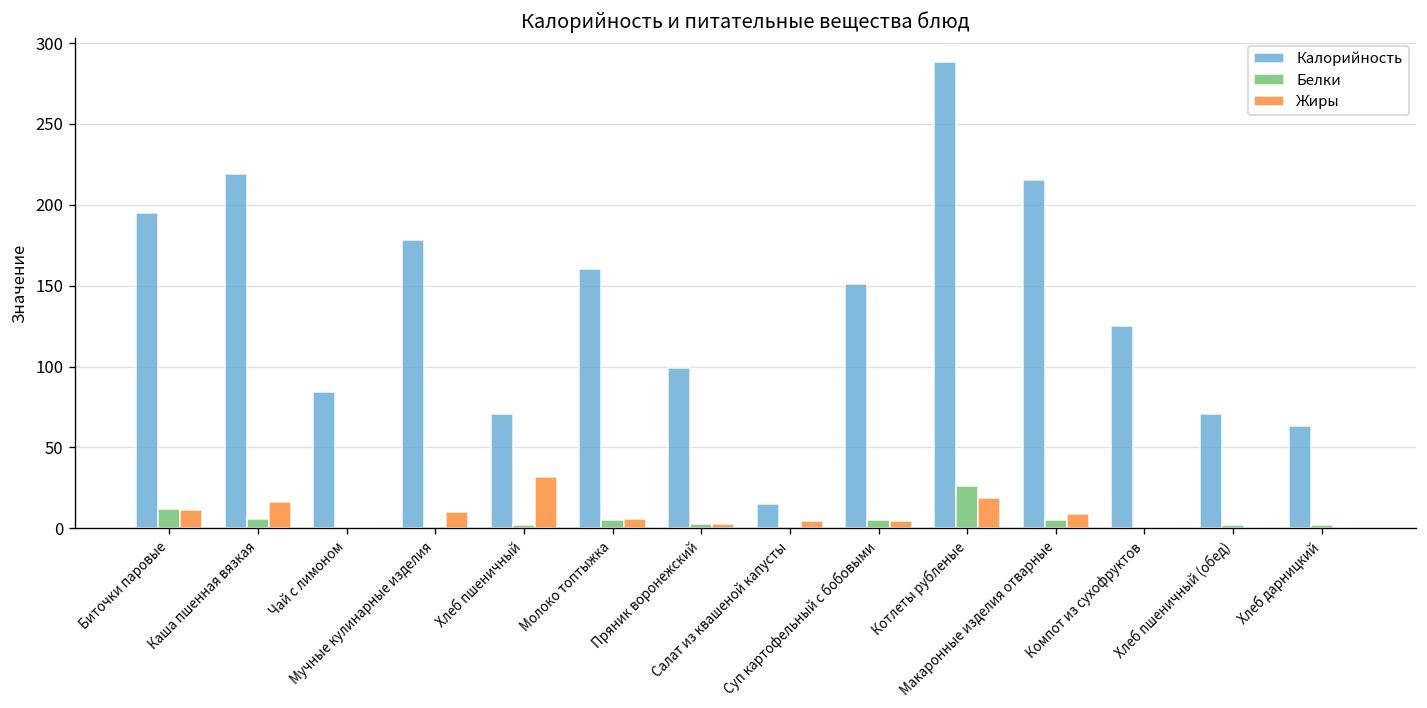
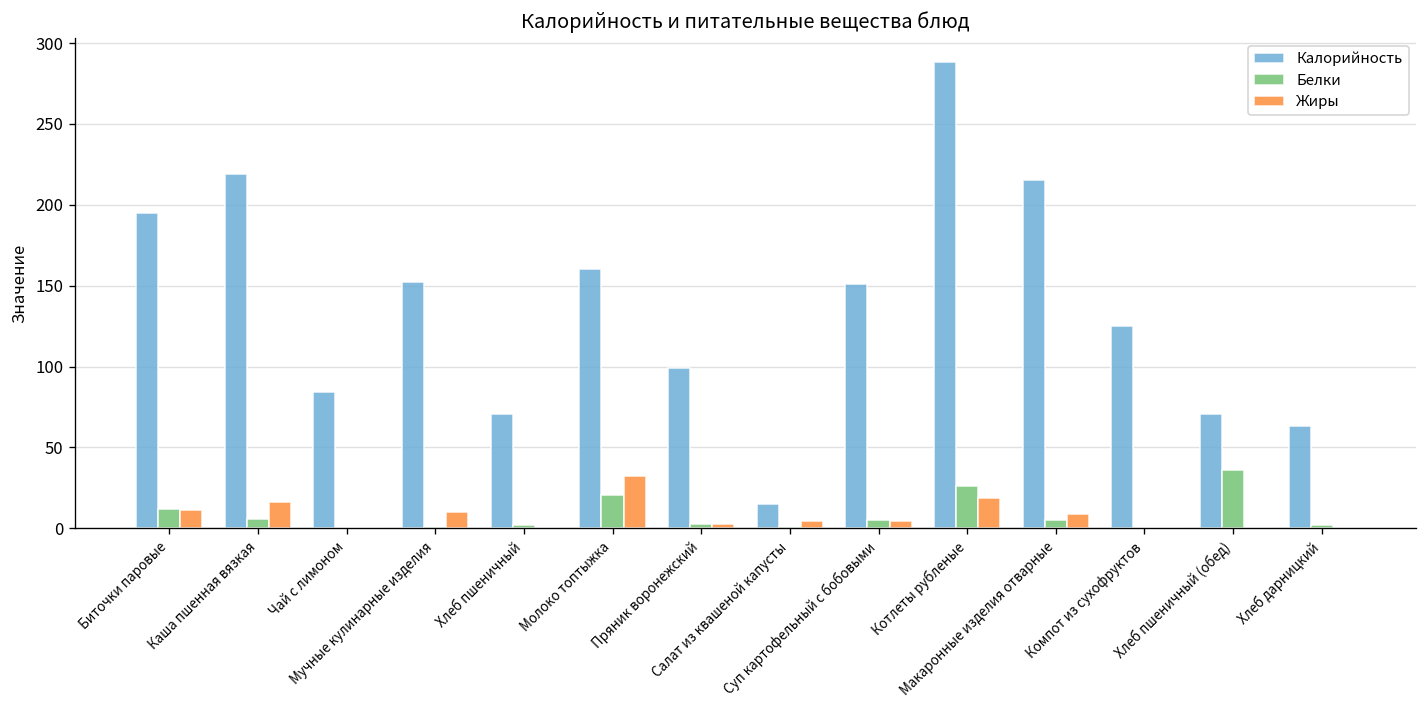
Калорийность, Мучные кулинарные изделия: 178 -> 152
Жиры, Хлеб пшеничный: 32 -> 0
Белки, Молоко топтыжка: 5 -> 21
Жиры, Молоко топтыжка: 6 -> 32
Белки, Хлеб пшеничный (обед): 2 -> 36
